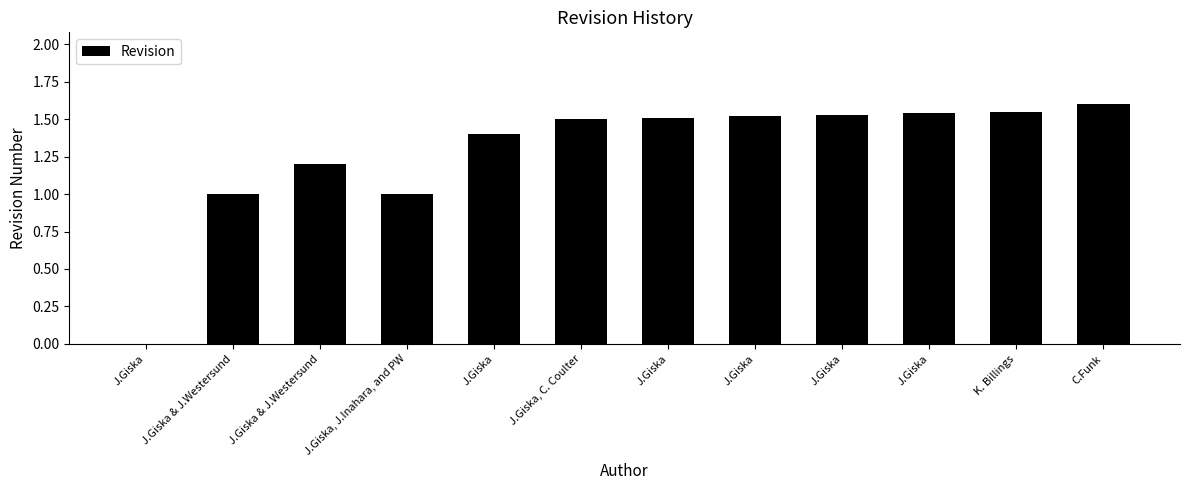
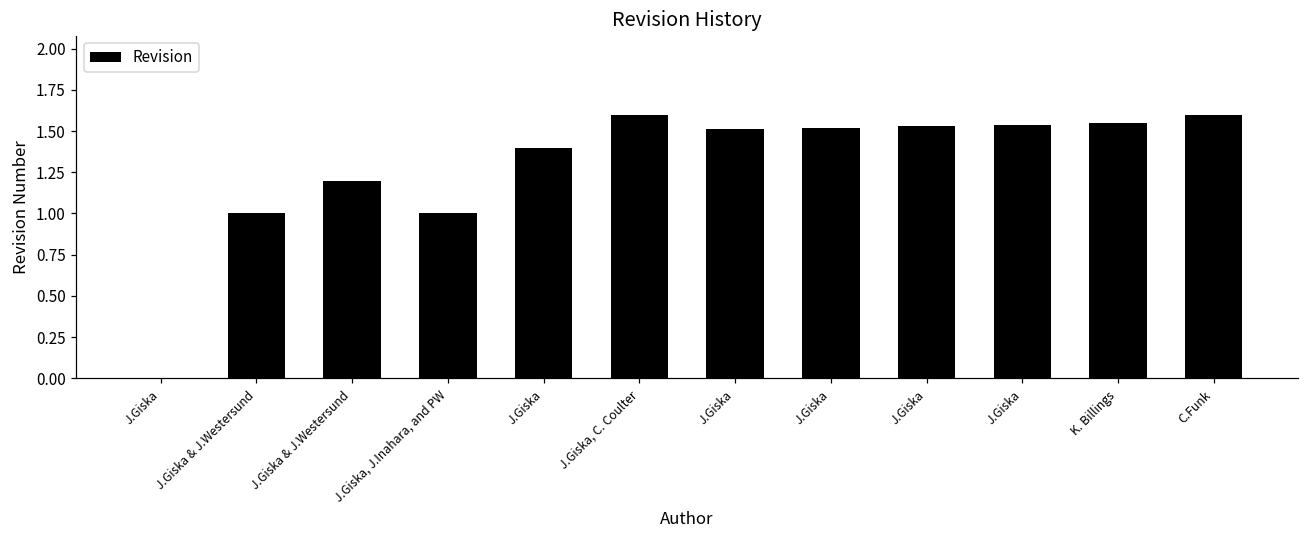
J.Giska, C. Coulter: 1.5 -> 1.6
